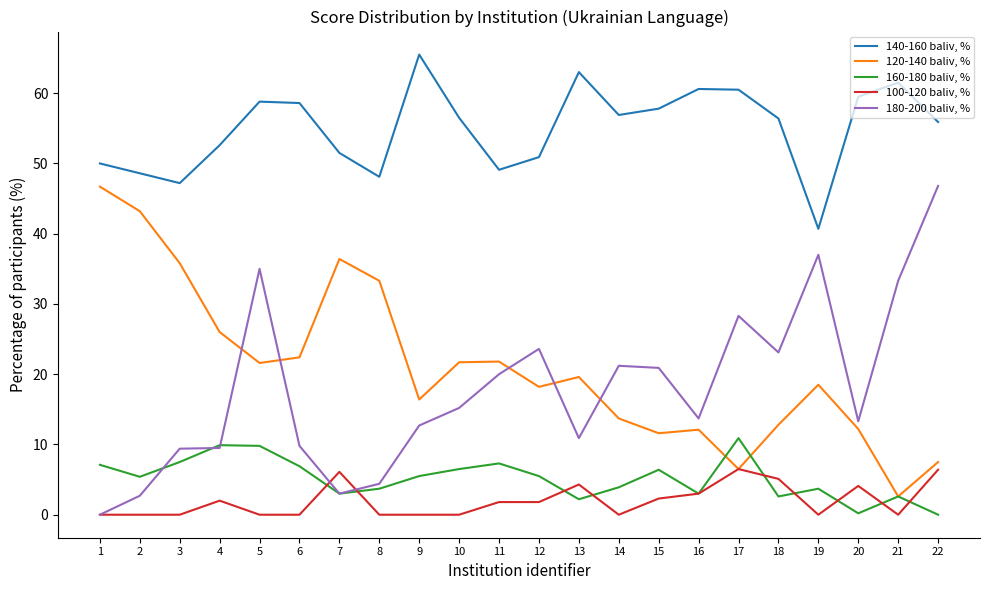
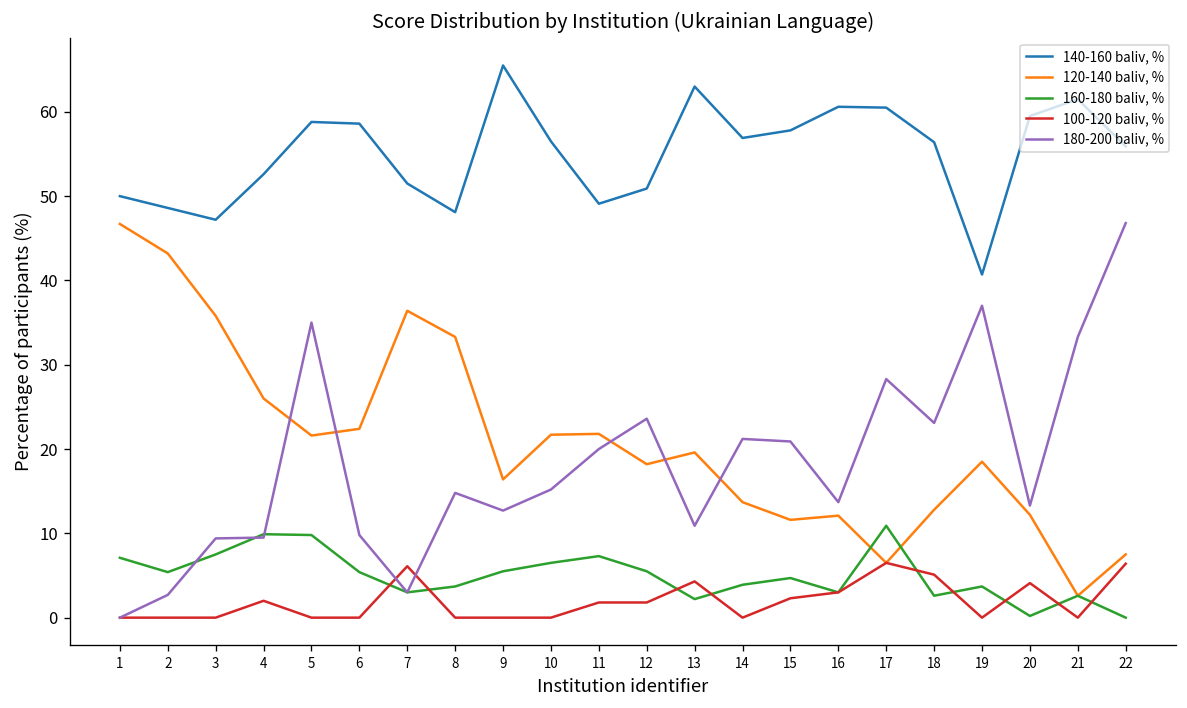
160-180 baliv, %, 6: 7 -> 5
180-200 baliv, %, 8: 4 -> 15
160-180 baliv, %, 15: 6 -> 5
